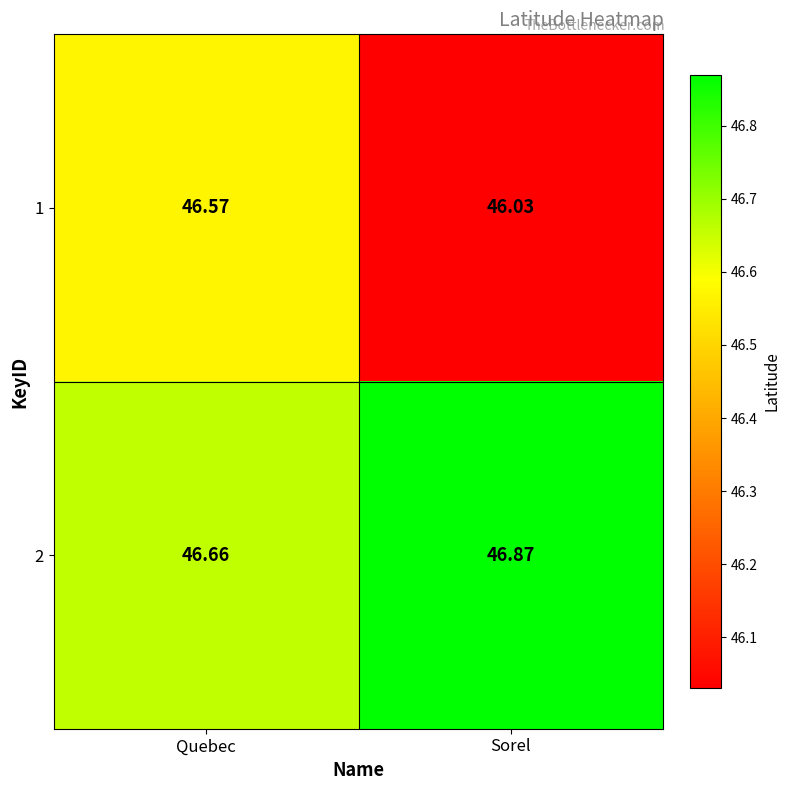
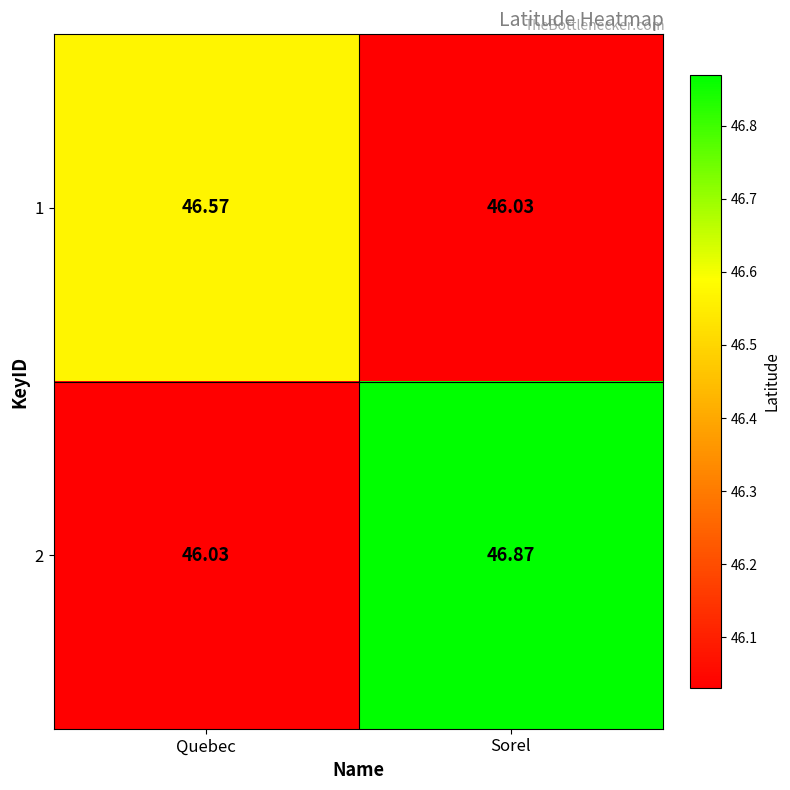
2, Quebec: 46.66 -> 46.03
